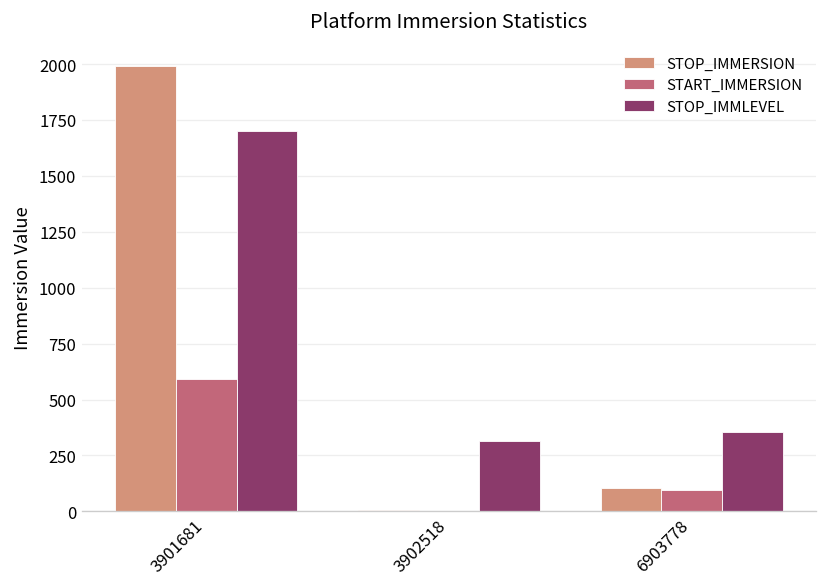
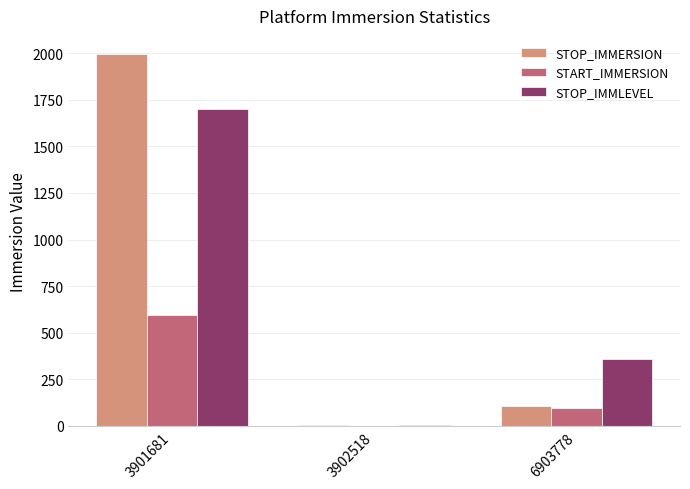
STOP_IMMLEVEL, 3902518: 310 -> 0
